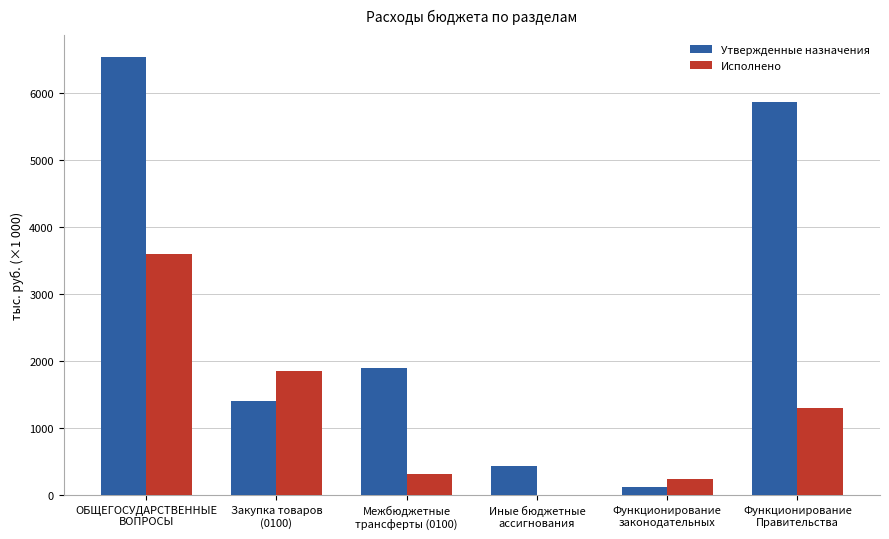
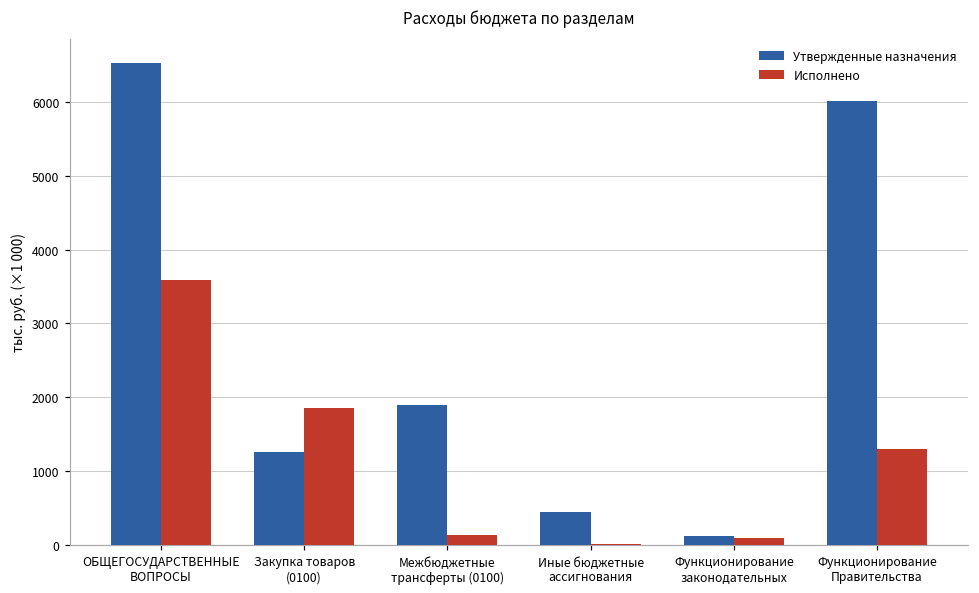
Утвержденные назначения, Закупка товаров (0100): 1400 -> 1300
Исполнено, Межбюджетные трансферты (0100): 300 -> 100
Исполнено, Функционирование законодательных: 200 -> 100
Утвержденные назначения, Функционирование Правительства: 5900 -> 6000
